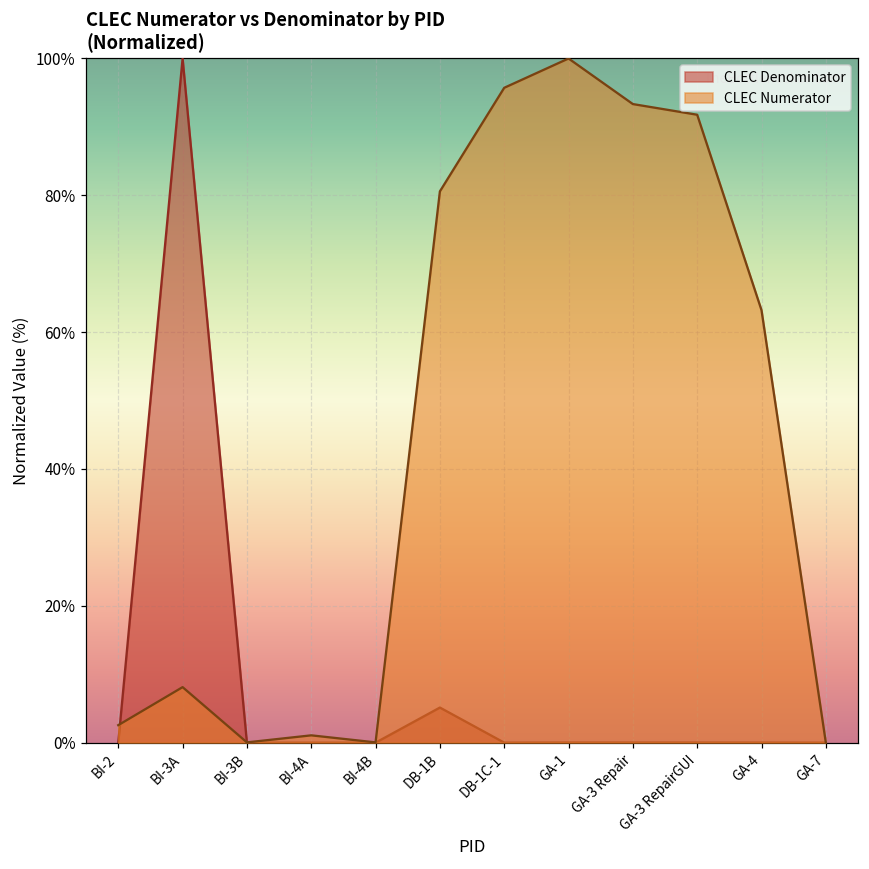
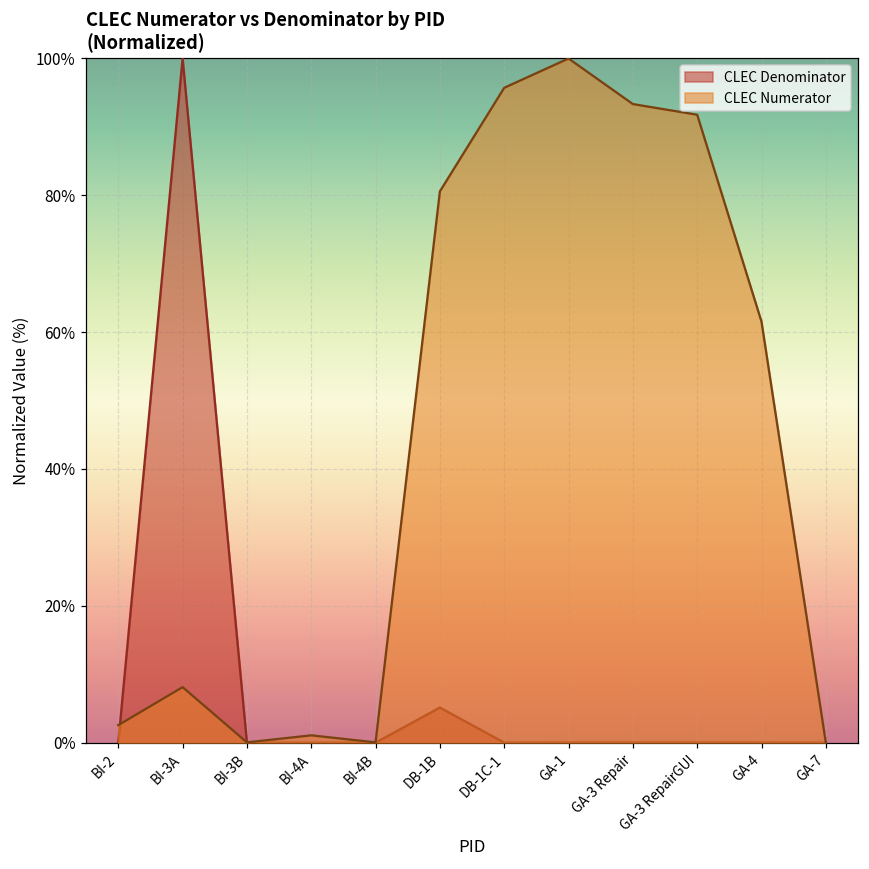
CLEC Numerator, GA-4: 63% -> 62%
